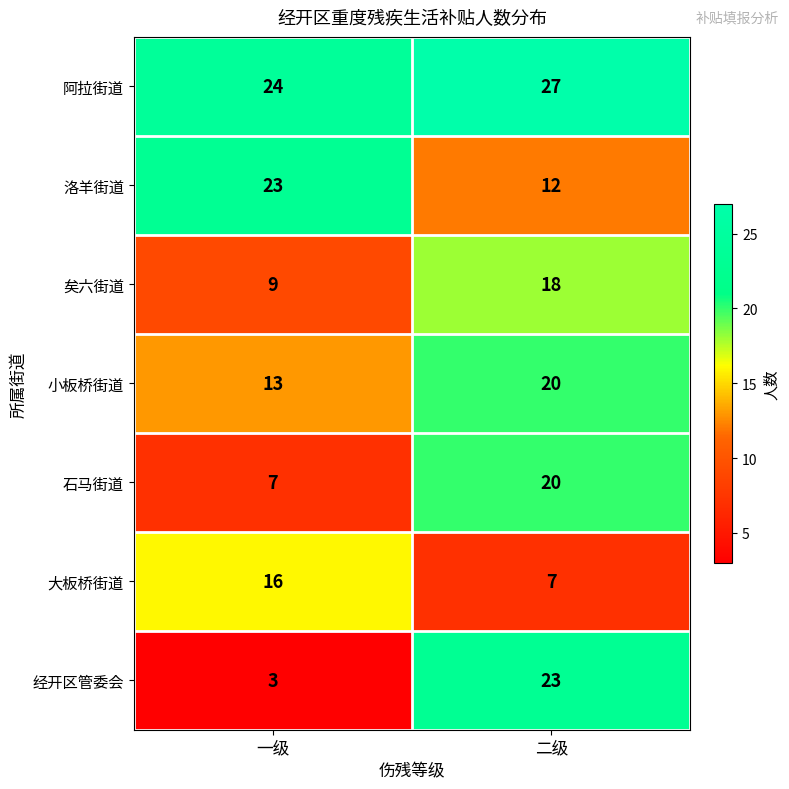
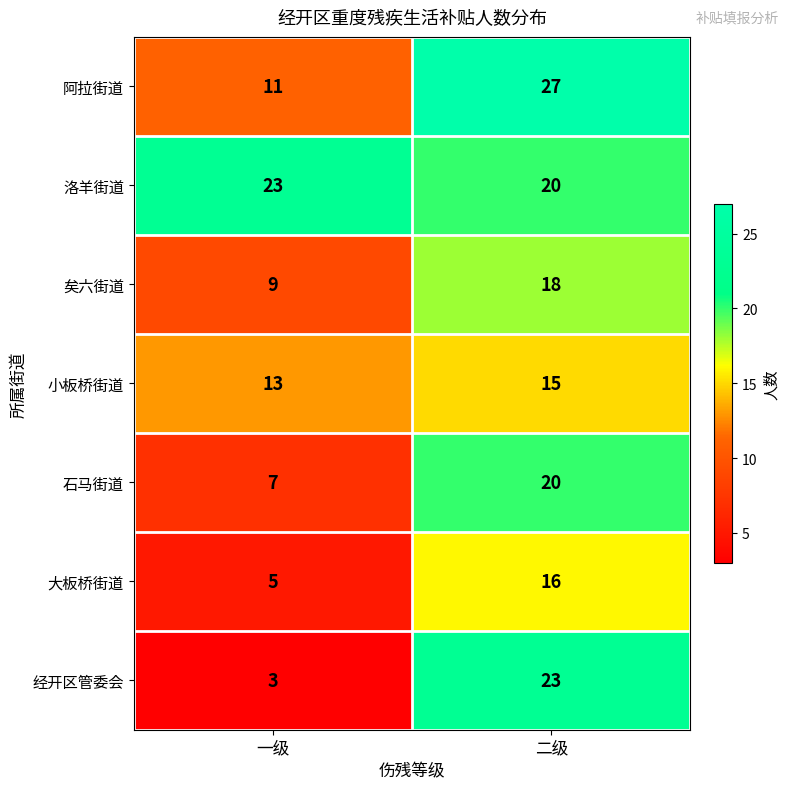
阿拉街道, 一级: 24 -> 11
洛羊街道, 二级: 12 -> 20
小板桥街道, 二级: 20 -> 15
大板桥街道, 一级: 16 -> 5
大板桥街道, 二级: 7 -> 16
